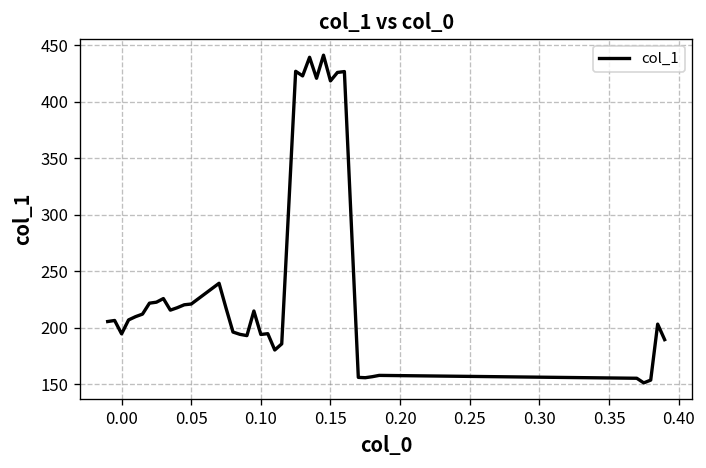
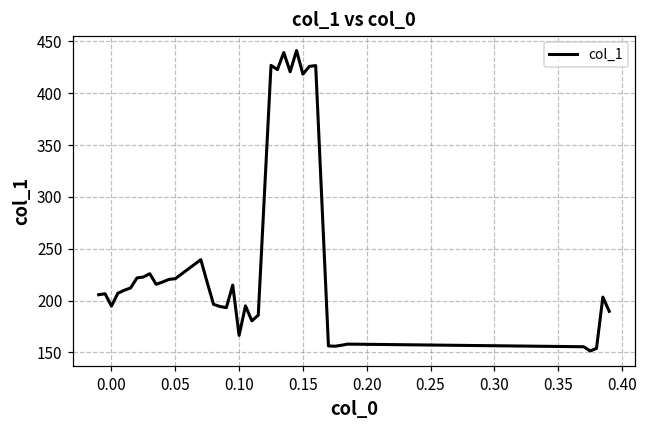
0.10: 190 -> 170
